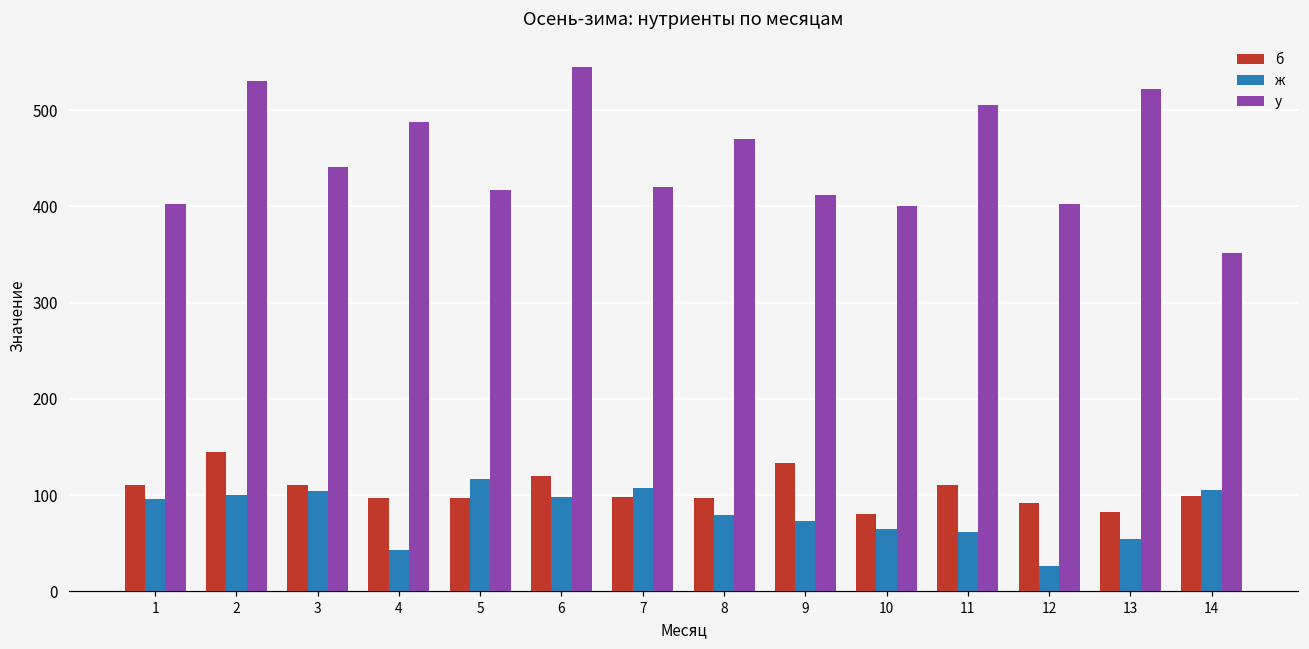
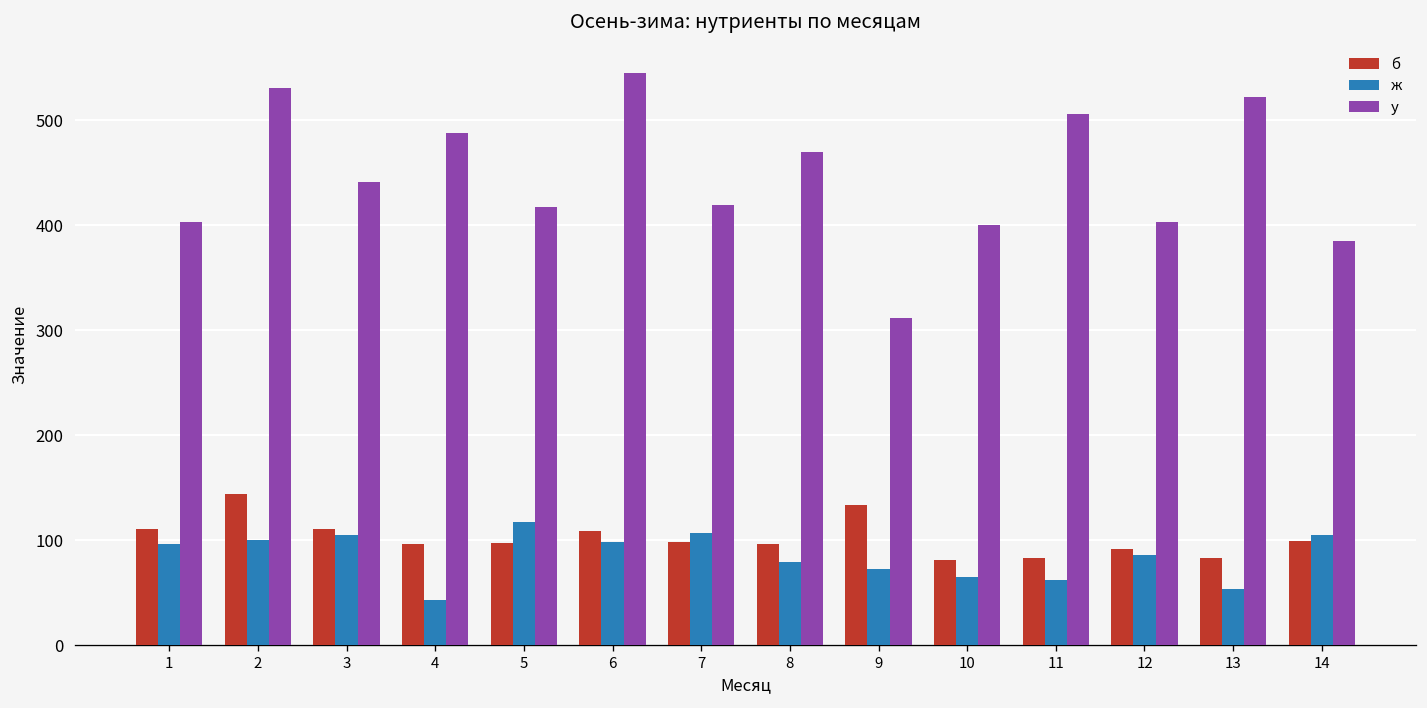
б, 6: 120 -> 110
у, 9: 410 -> 310
б, 11: 110 -> 80
ж, 12: 30 -> 90
у, 14: 350 -> 390
